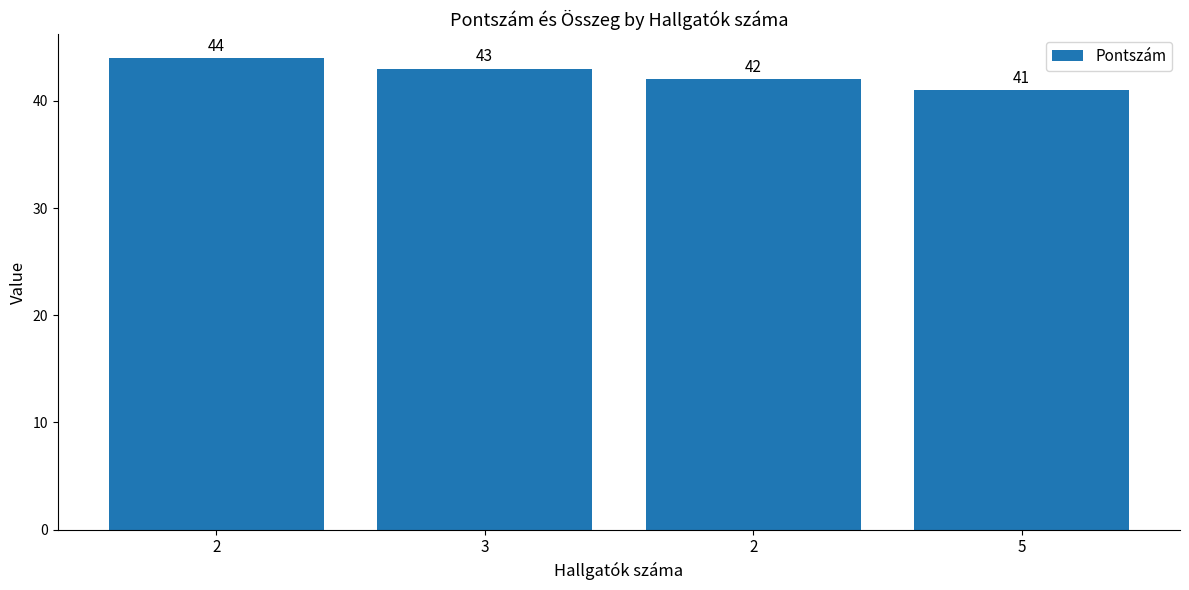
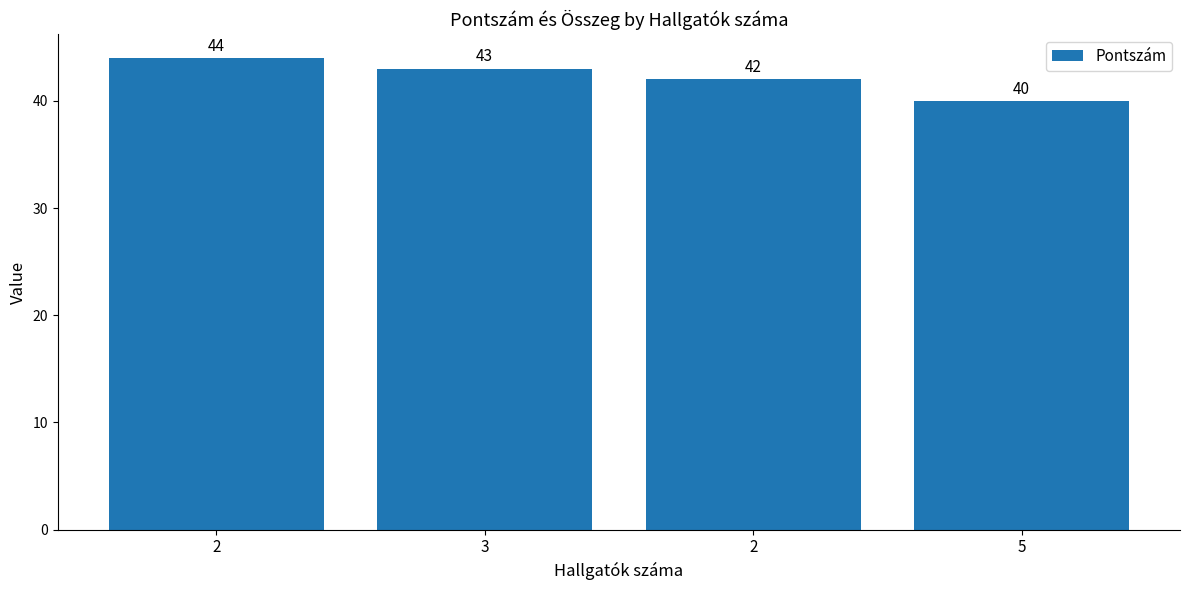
5: 41 -> 40
